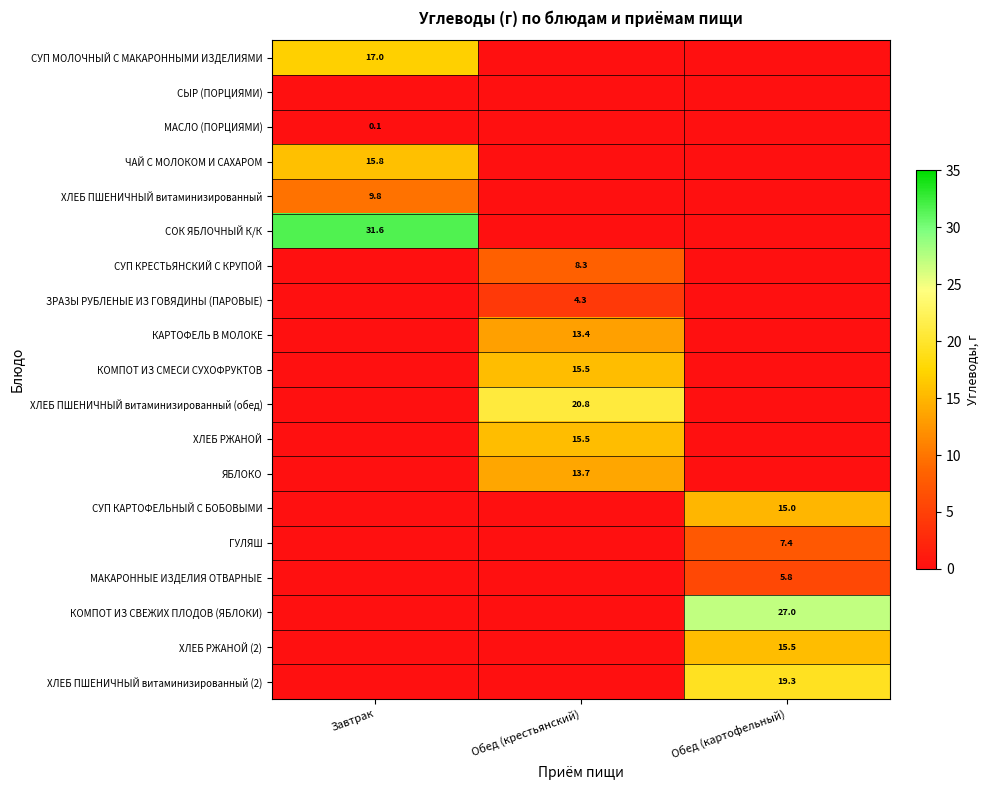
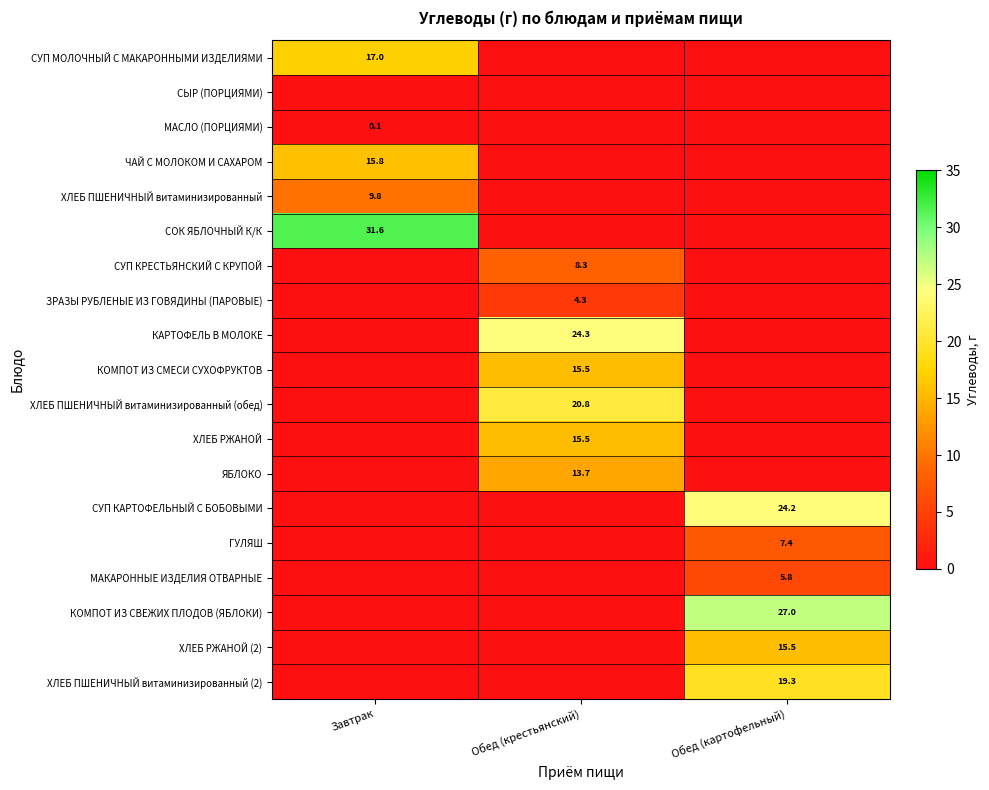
КАРТОФЕЛЬ В МОЛОКЕ, Обед (крестьянский): 13.4 -> 24.3
СУП КАРТОФЕЛЬНЫЙ С БОБОВЫМИ, Обед (картофельный): 15.0 -> 24.2
